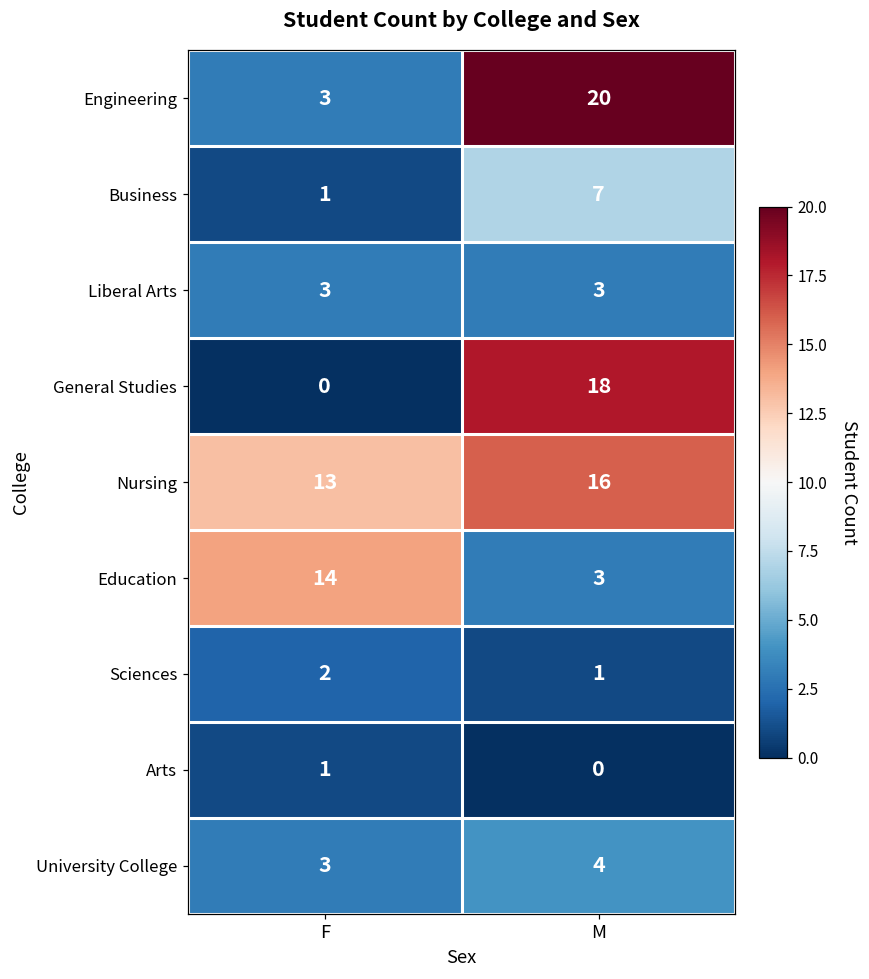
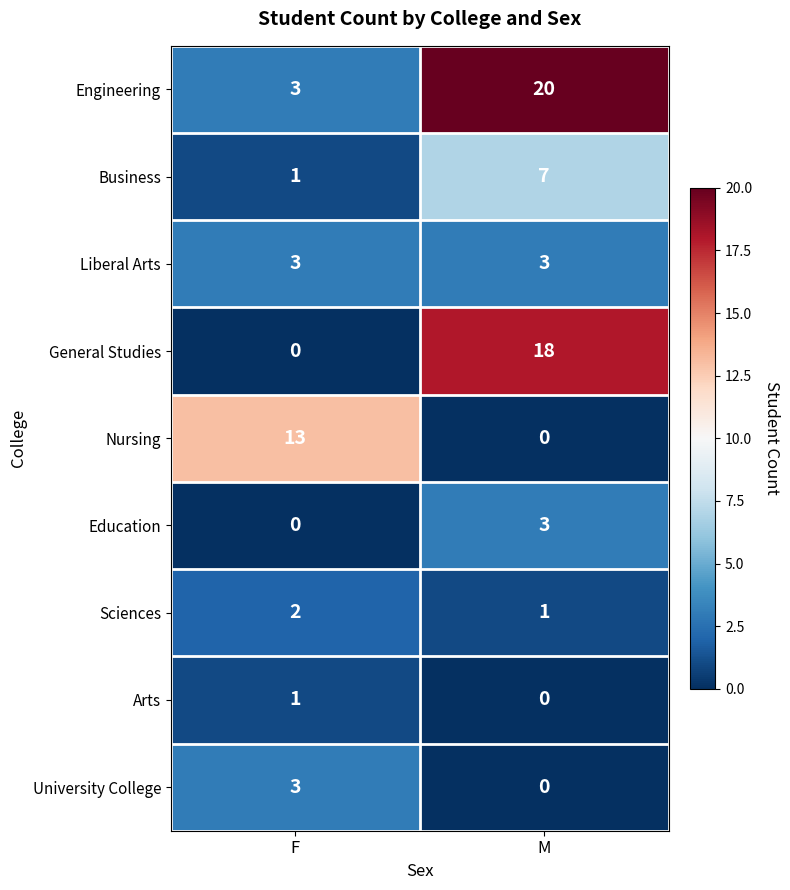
Nursing, M: 16 -> 0
Education, F: 14 -> 0
University College, M: 4 -> 0
